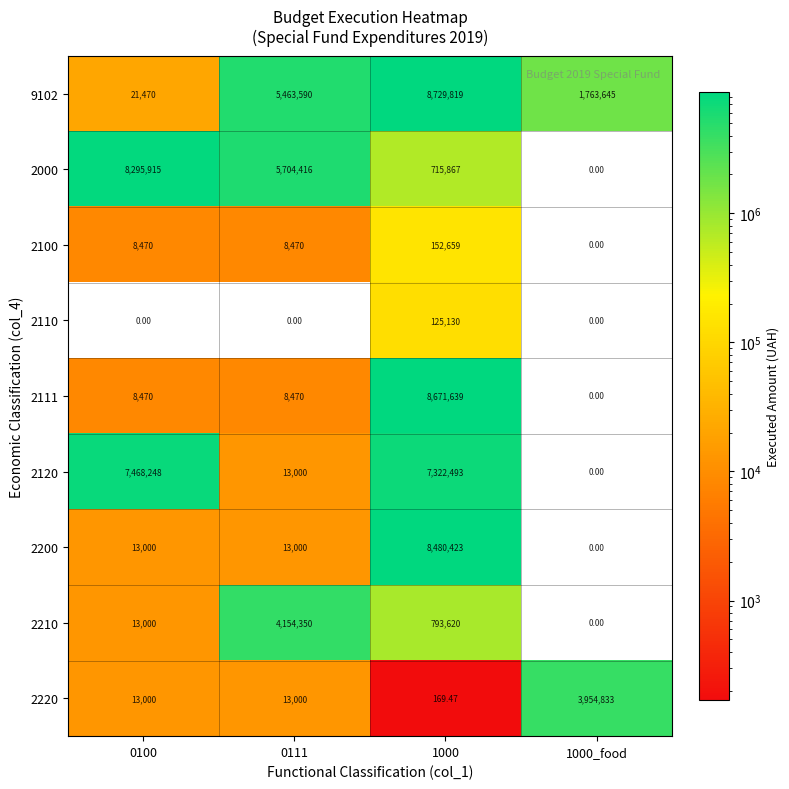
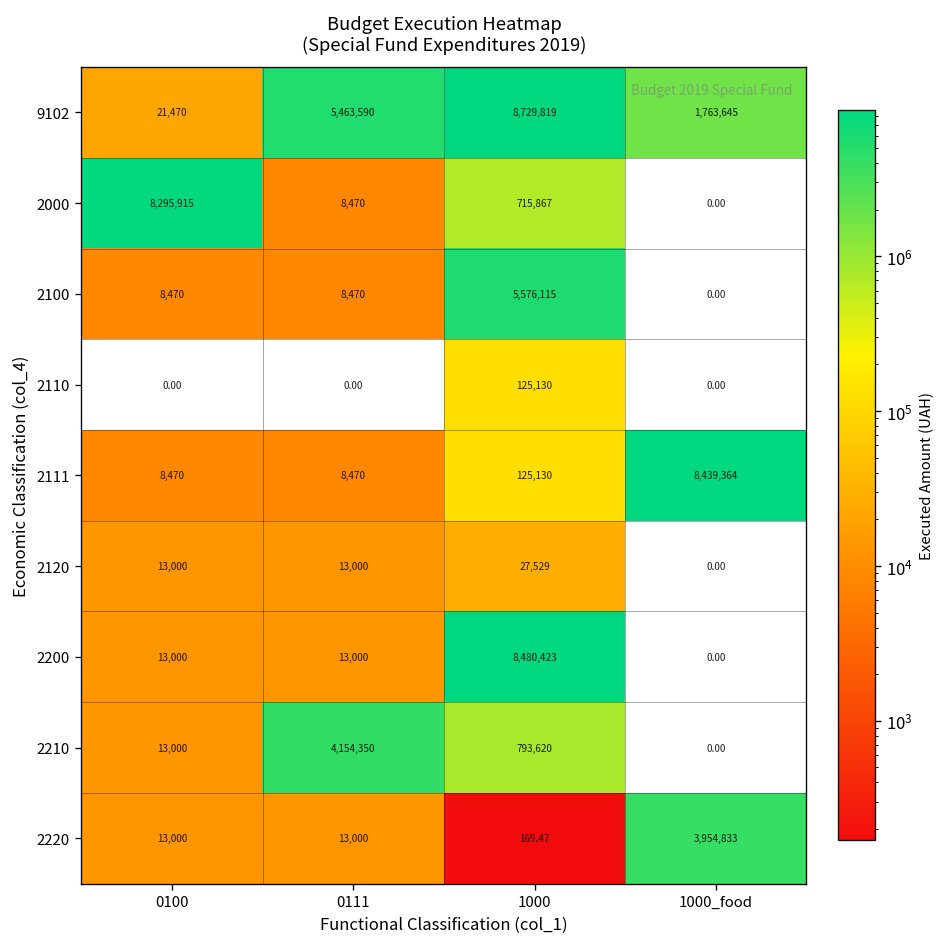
2000, 0111: 5,704,416 -> 8,470
2100, 1000: 152,659 -> 5,576,115
2111, 1000: 8,671,639 -> 125,130
2111, 1000_food: 0.00 -> 8,439,364
2120, 0100: 7,468,248 -> 13,000
2120, 1000: 7,322,493 -> 27,529
